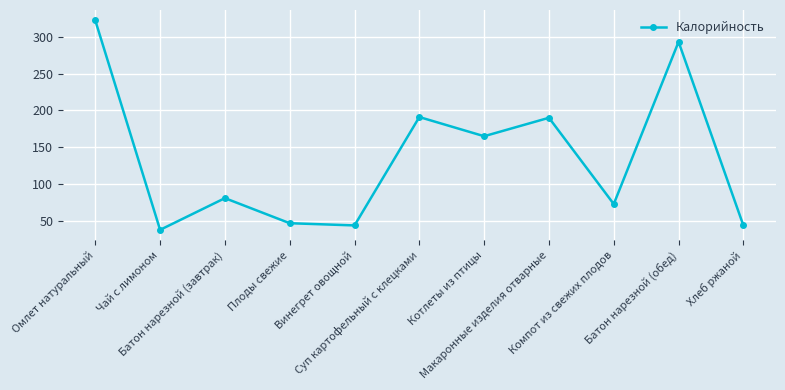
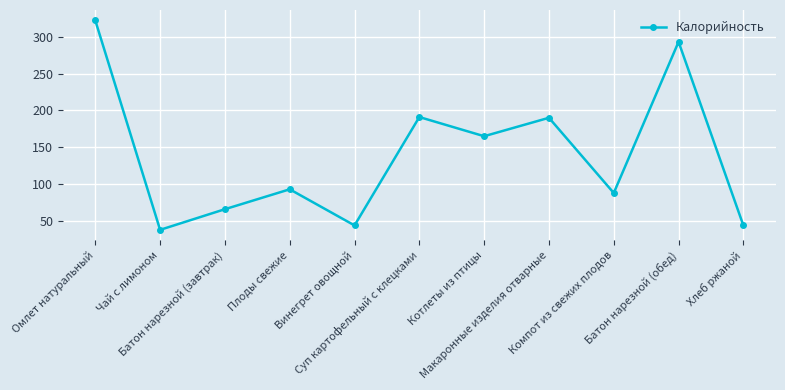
Батон нарезной (завтрак): 80 -> 70
Плоды свежие: 50 -> 90
Компот из свежих плодов: 70 -> 90
